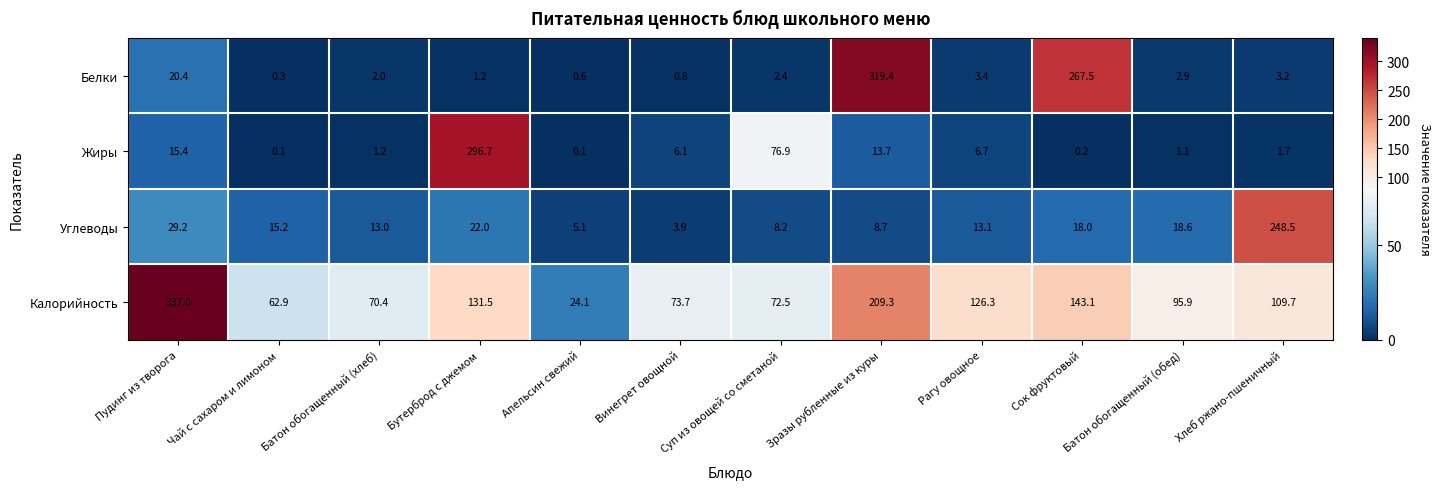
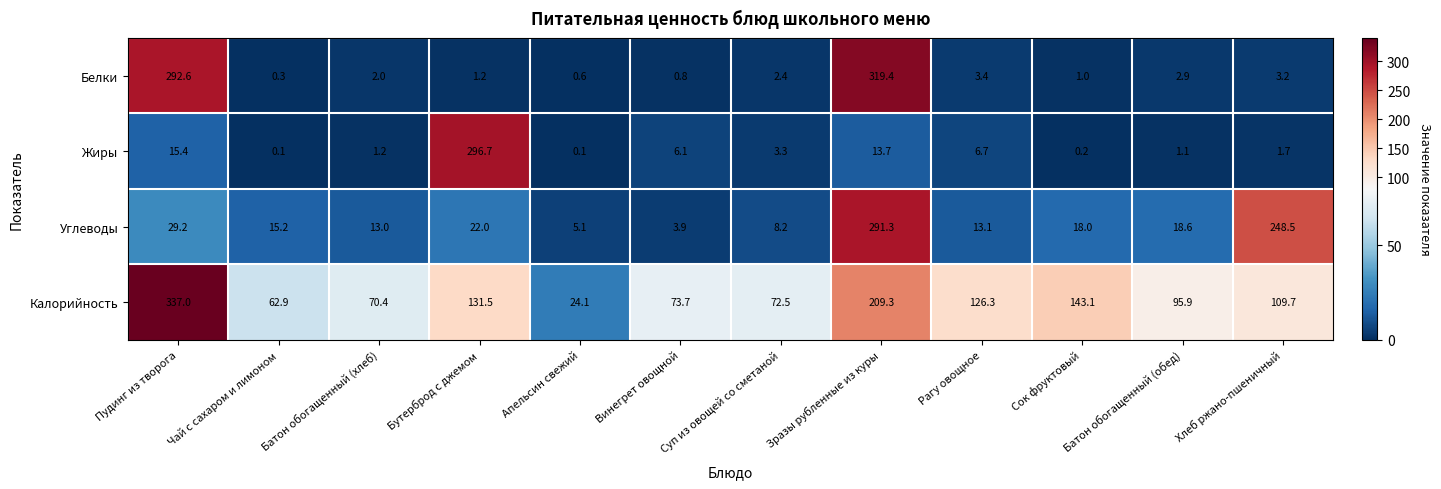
Белки, Пудинг из творога: 20.4 -> 292.6
Белки, Сок фруктовый: 267.5 -> 1.0
Жиры, Суп из овощей со сметаной: 76.9 -> 3.3
Углеводы, Зразы рубленные из куры: 8.7 -> 291.3
